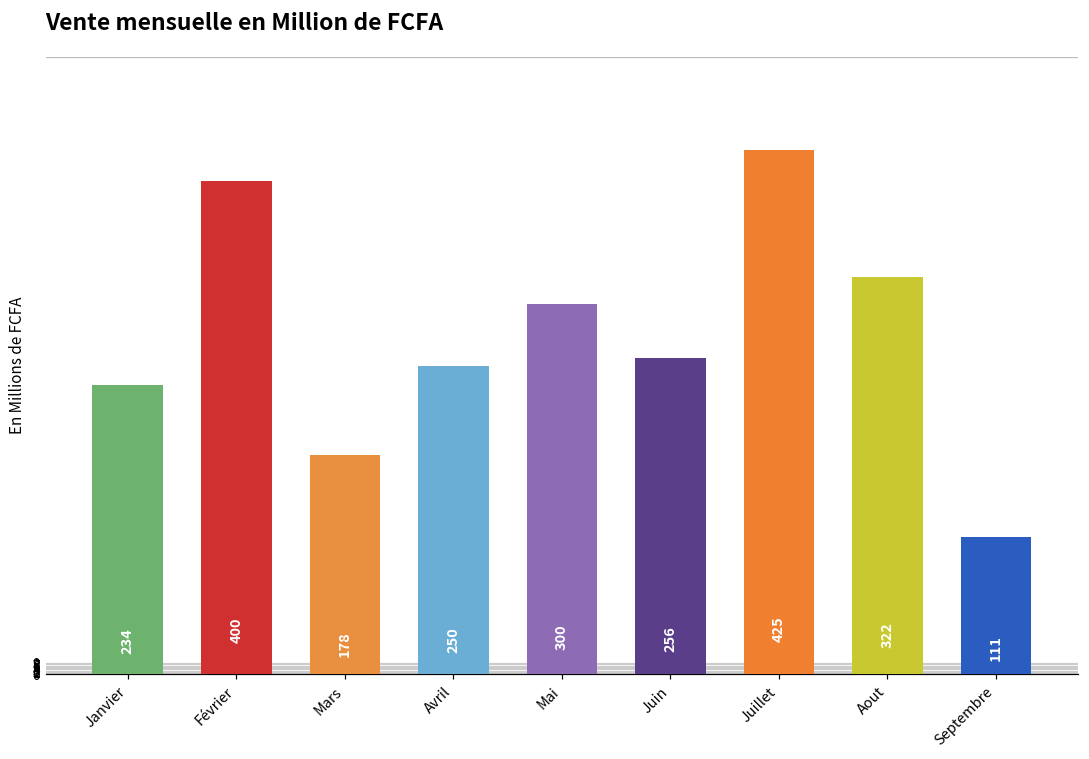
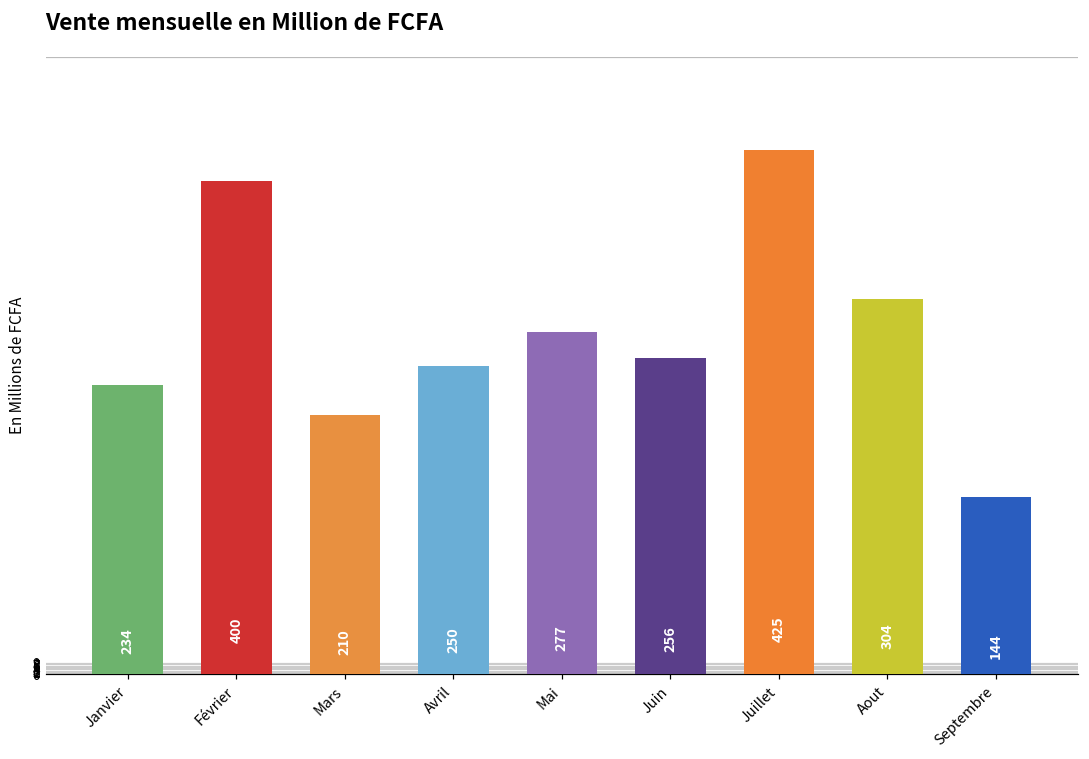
Mars: 178 -> 210
Mai: 300 -> 277
Aout: 322 -> 304
Septembre: 111 -> 144
